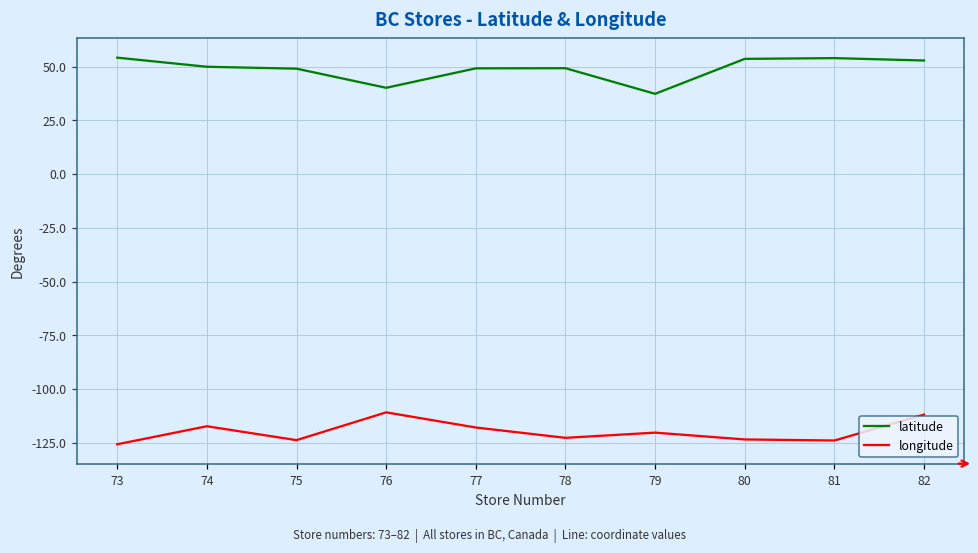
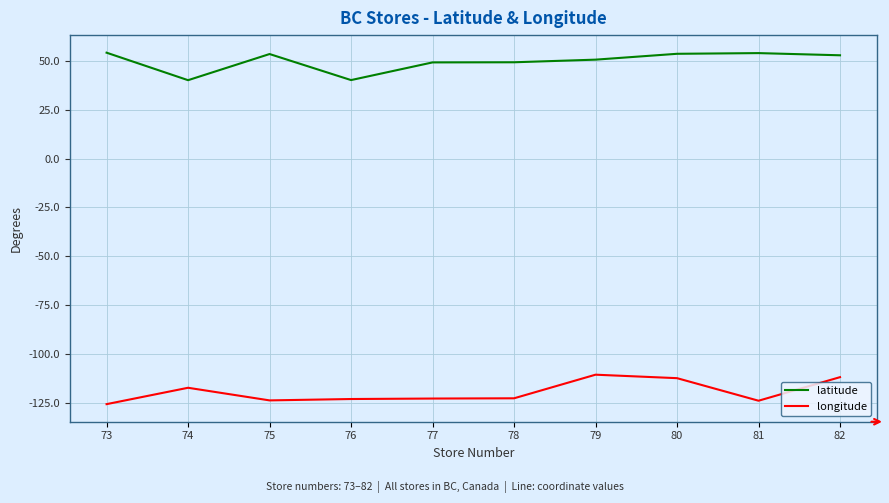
latitude, 74: 50 -> 40
latitude, 75: 49 -> 54
longitude, 76: -111 -> -123
longitude, 77: -118 -> -123
latitude, 79: 37 -> 51
longitude, 79: -120 -> -111
longitude, 80: -124 -> -112
